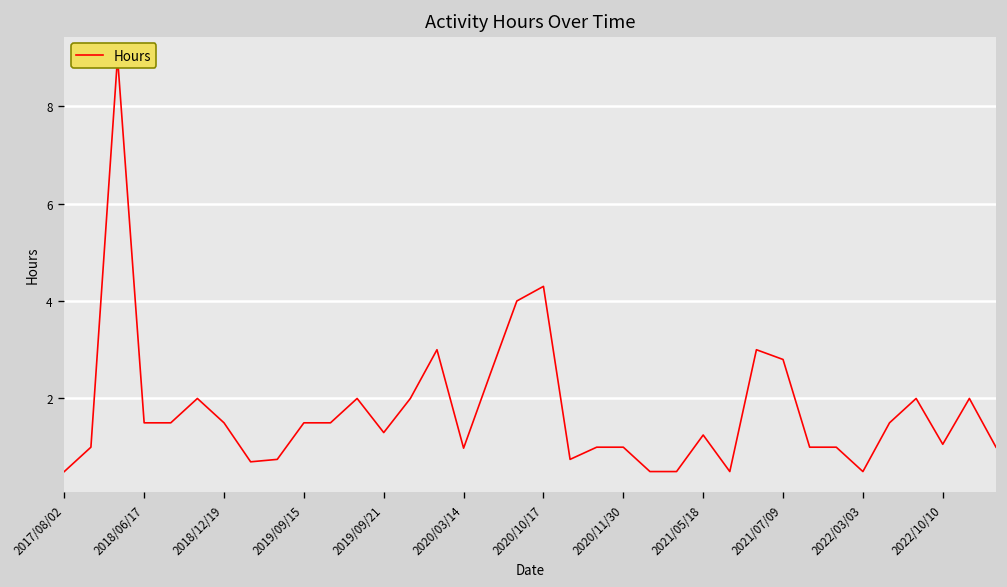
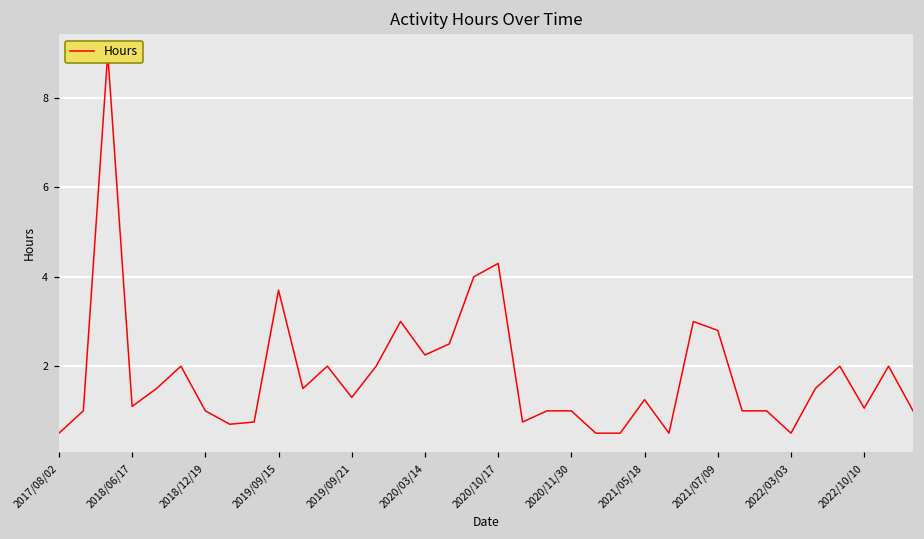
2018/06/17: 1.5 -> 1.1
2018/12/19: 1.5 -> 1.0
2019/09/15: 1.5 -> 3.7
2020/03/14: 1.0 -> 2.3
